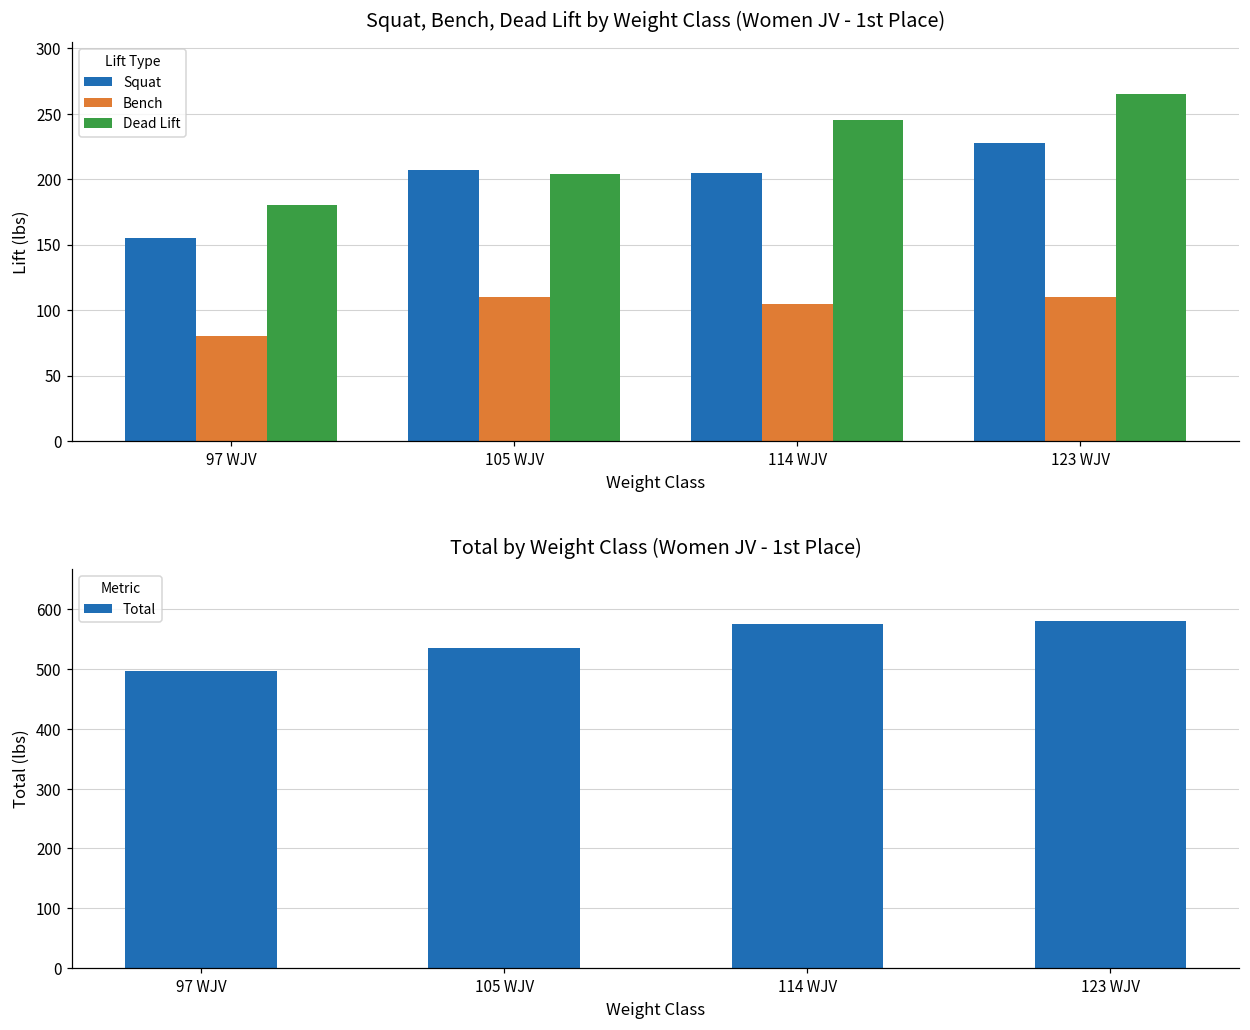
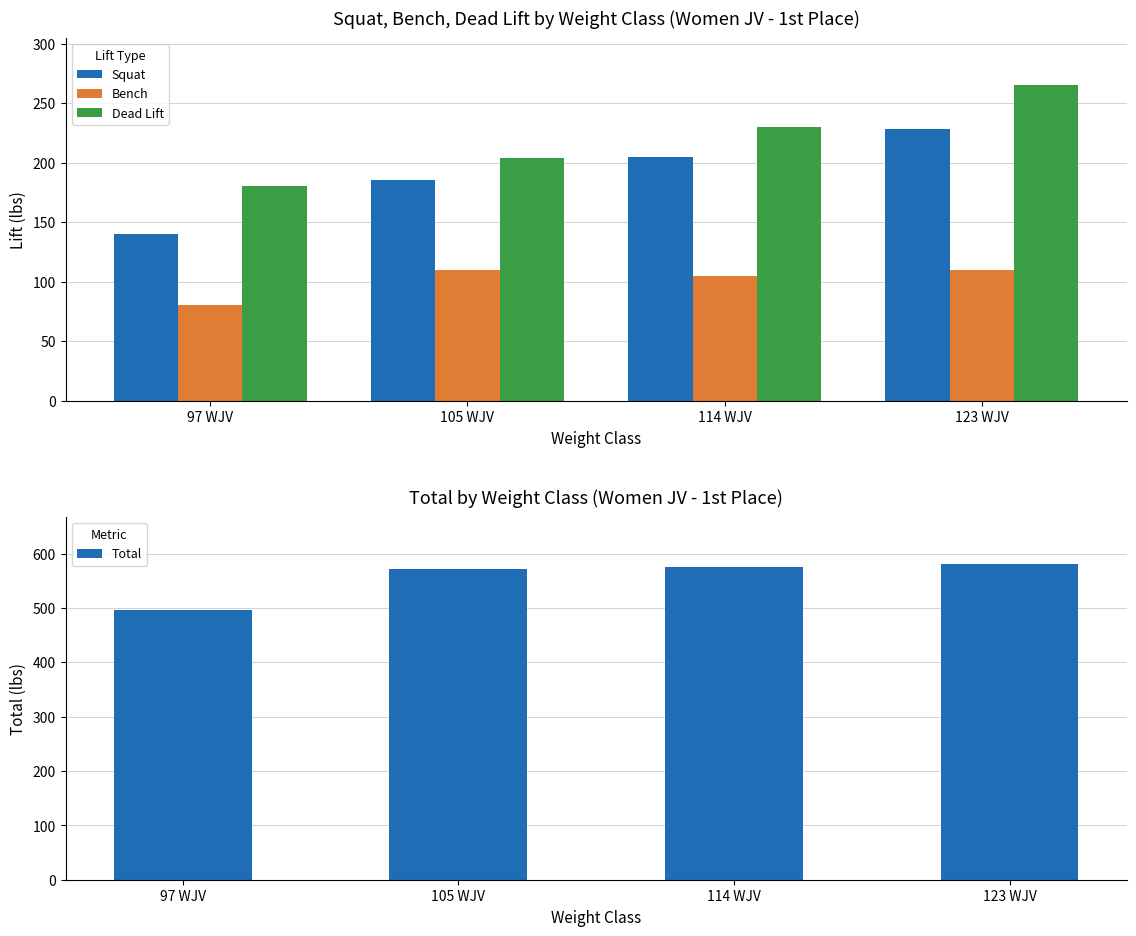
Squat, Bench, Dead Lift by Weight Class (Women JV - 1st Place), Squat, 97 WJV: 155 -> 140
Squat, Bench, Dead Lift by Weight Class (Women JV - 1st Place), Squat, 105 WJV: 207 -> 185
Squat, Bench, Dead Lift by Weight Class (Women JV - 1st Place), Dead Lift, 114 WJV: 245 -> 230
Total by Weight Class (Women JV - 1st Place), 105 WJV: 540 -> 570
